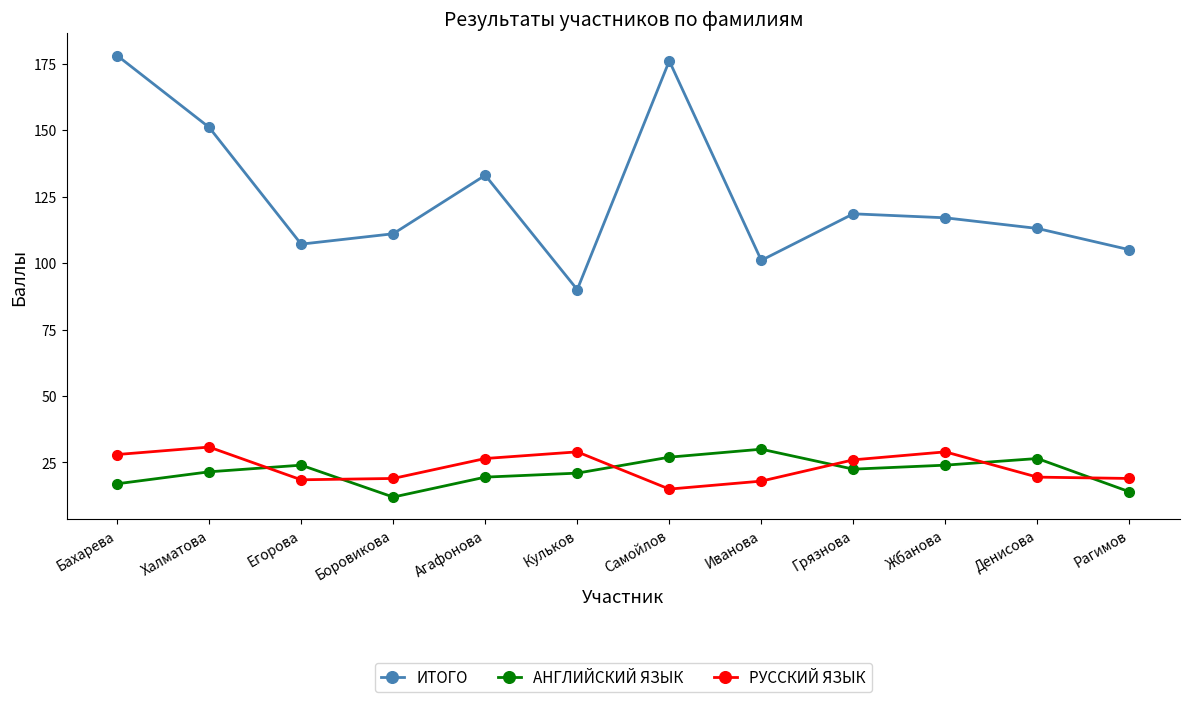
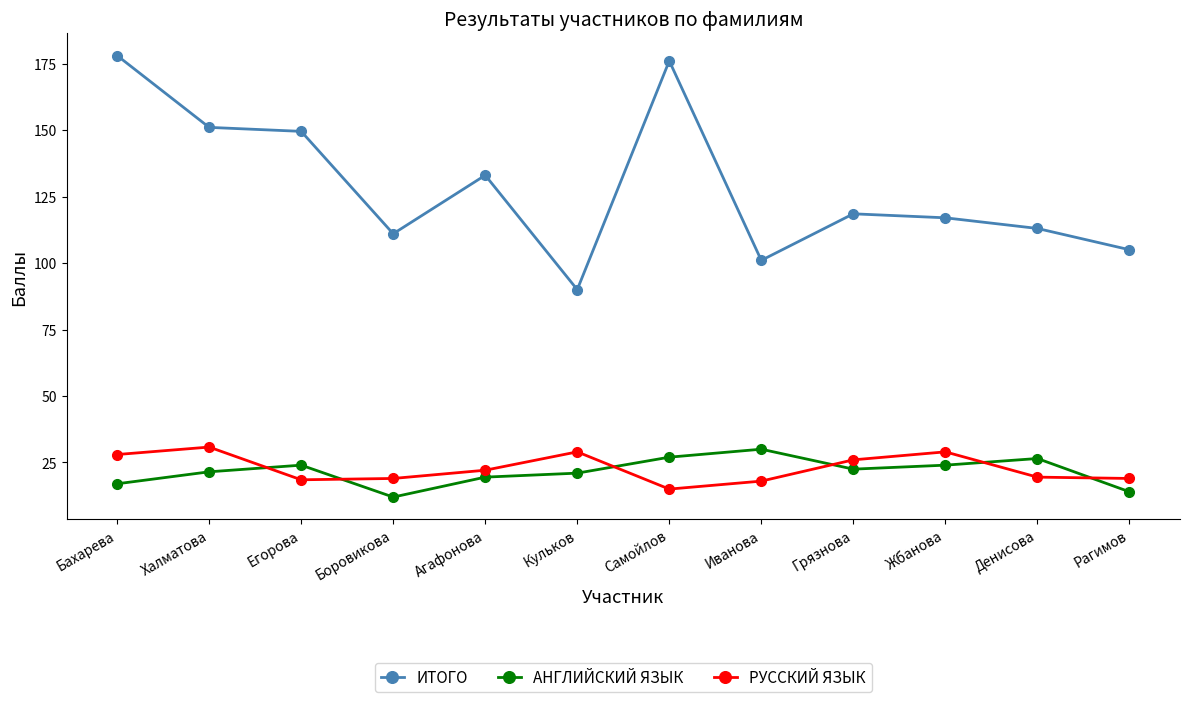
ИТОГО, Егорова: 107 -> 150
РУССКИЙ ЯЗЫК, Агафонова: 27 -> 22
